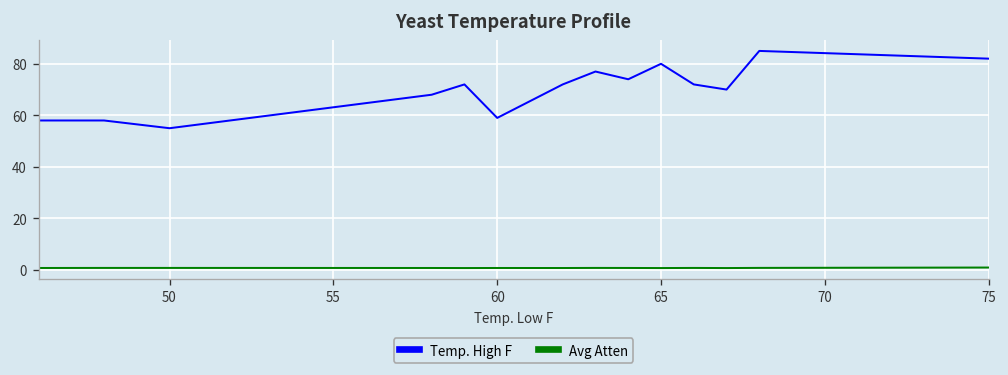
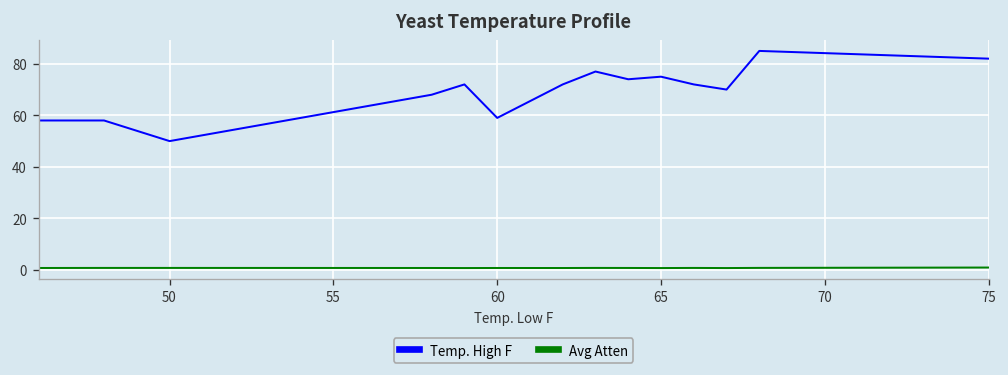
Temp. High F, 50: 55 -> 50
Temp. High F, 65: 80 -> 75
